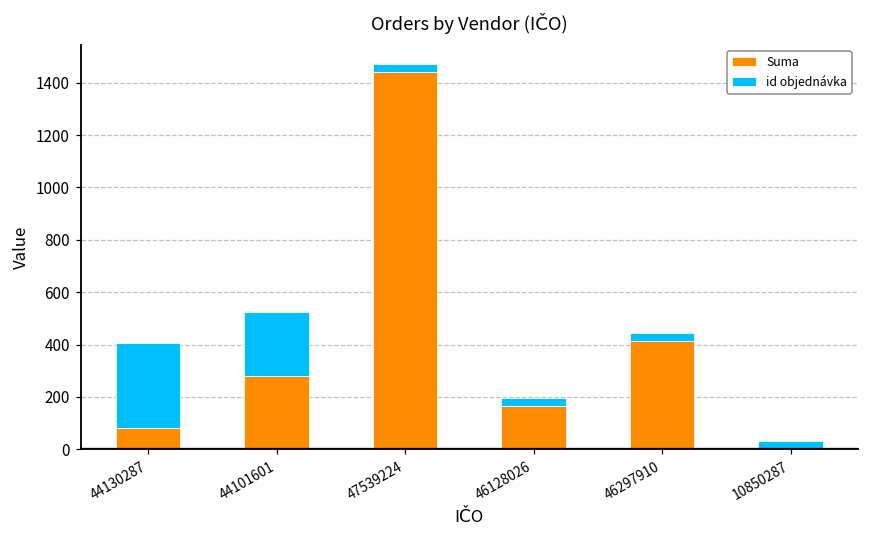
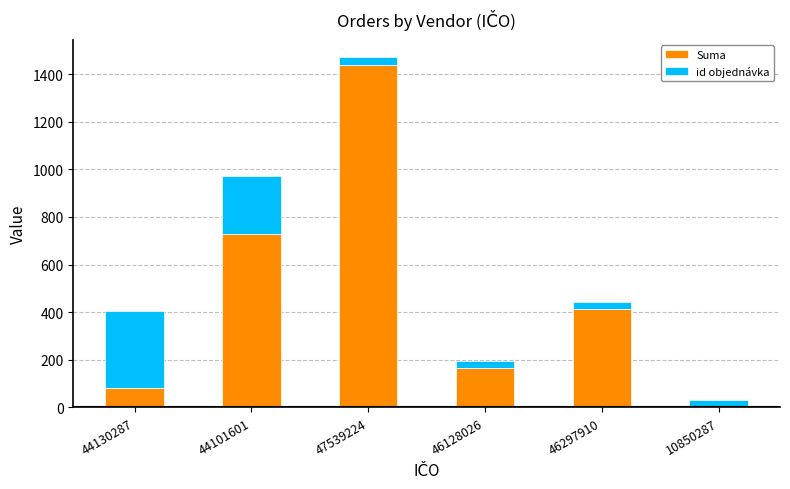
Suma, 44101601: 280 -> 730
